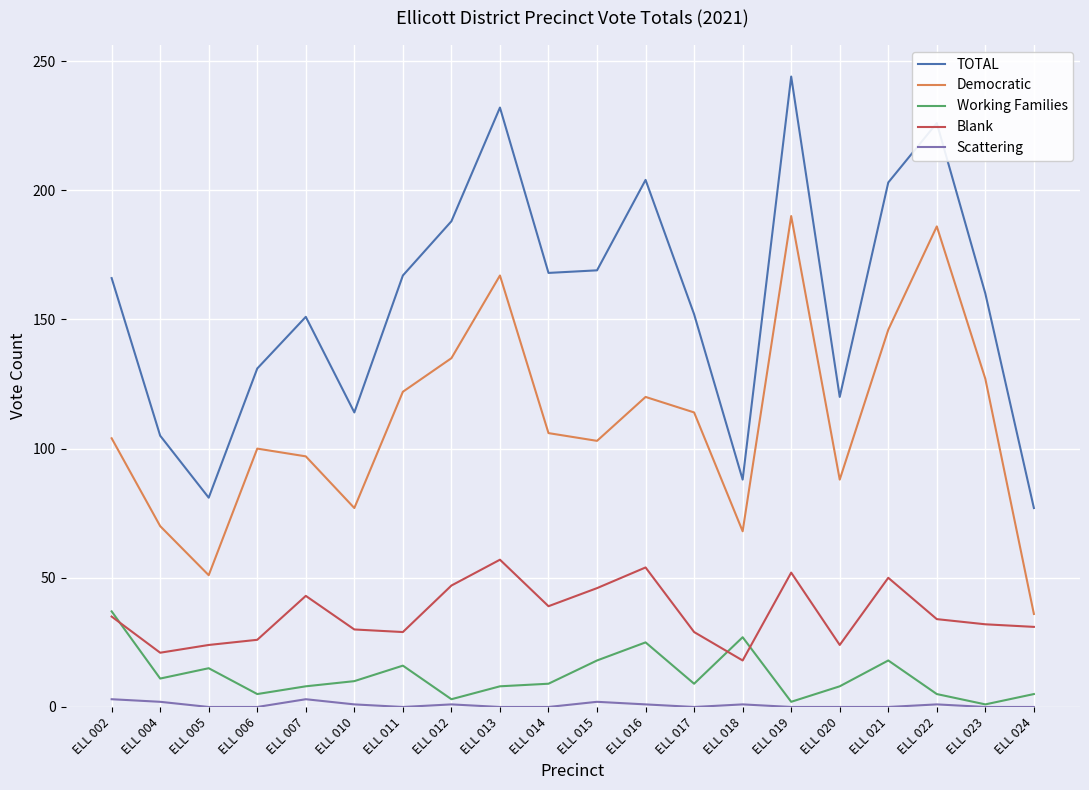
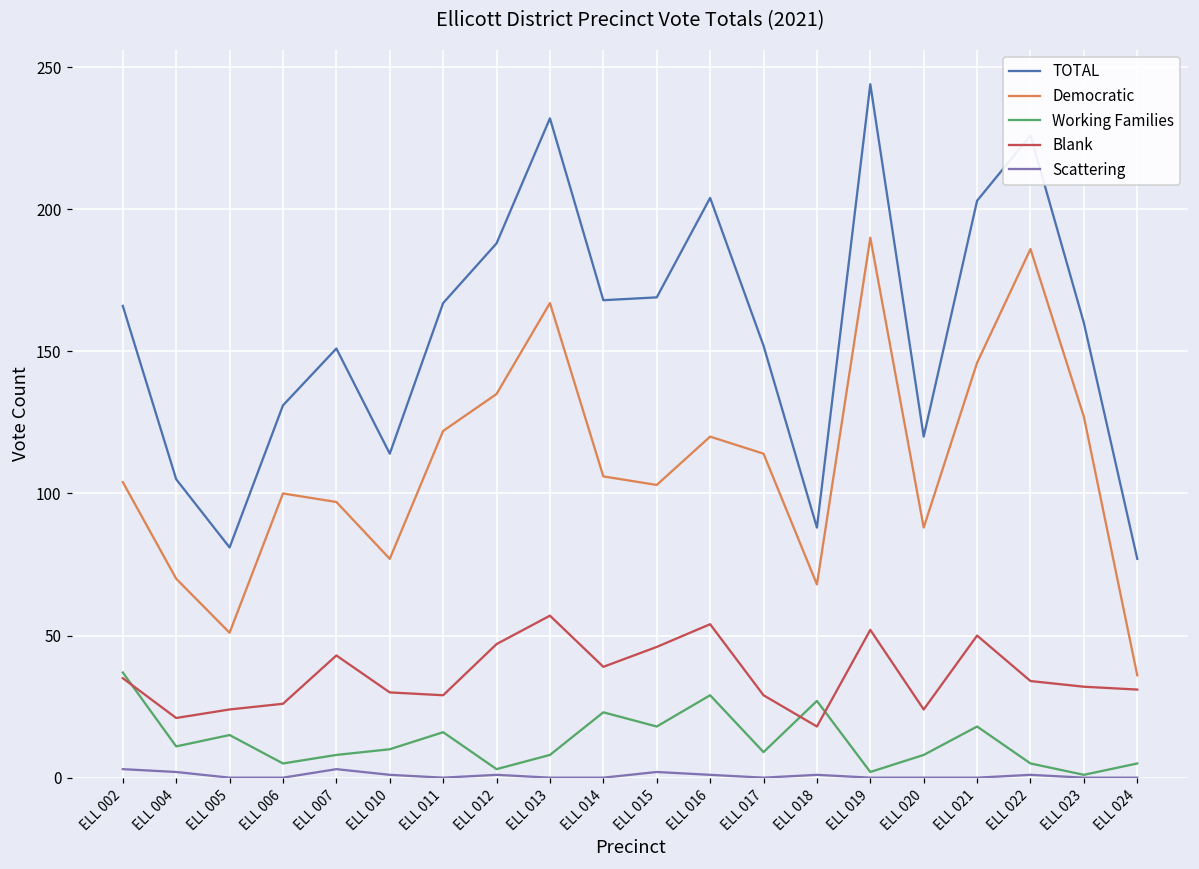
Working Families, ELL 014: 9 -> 23
Working Families, ELL 016: 25 -> 29
